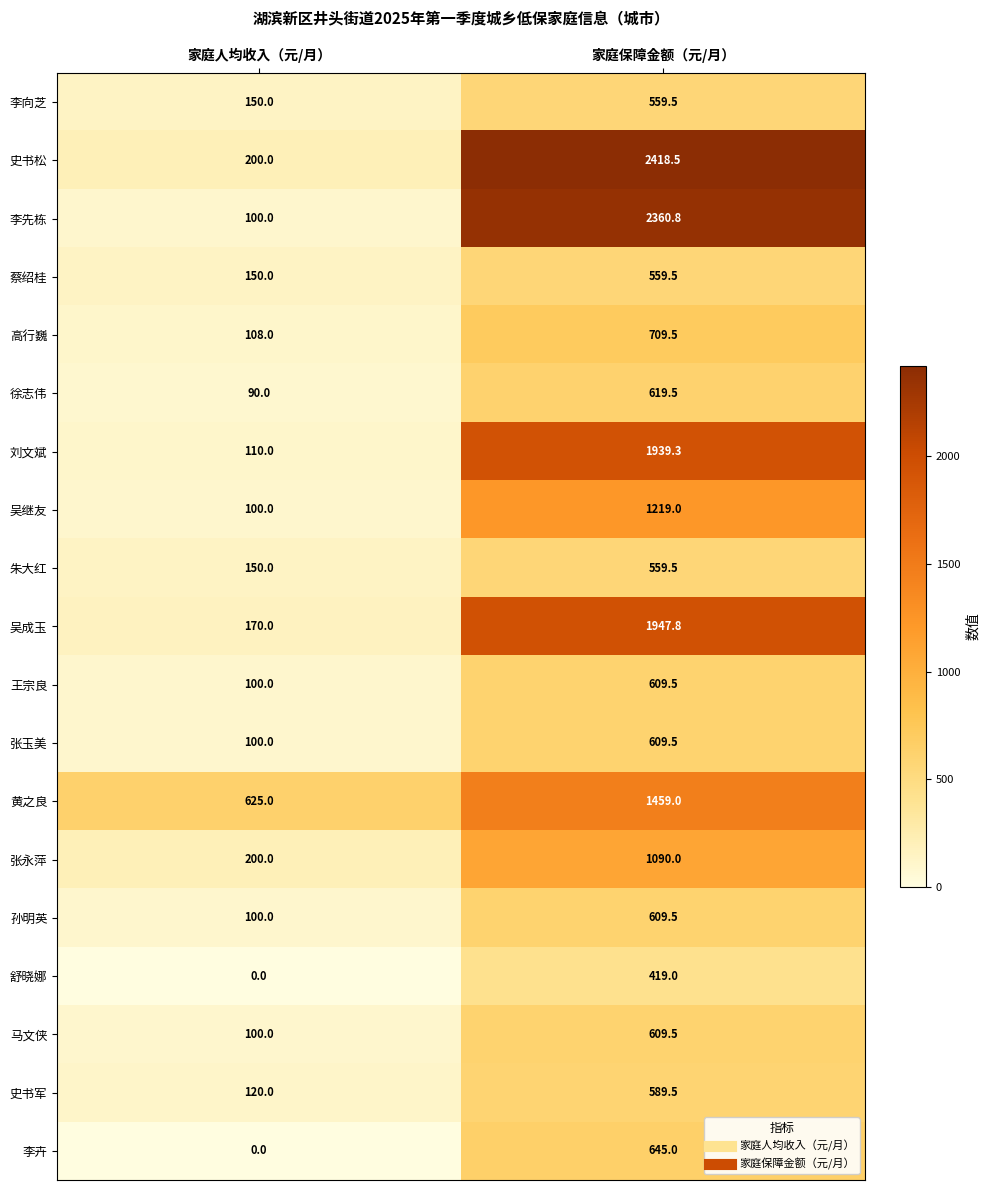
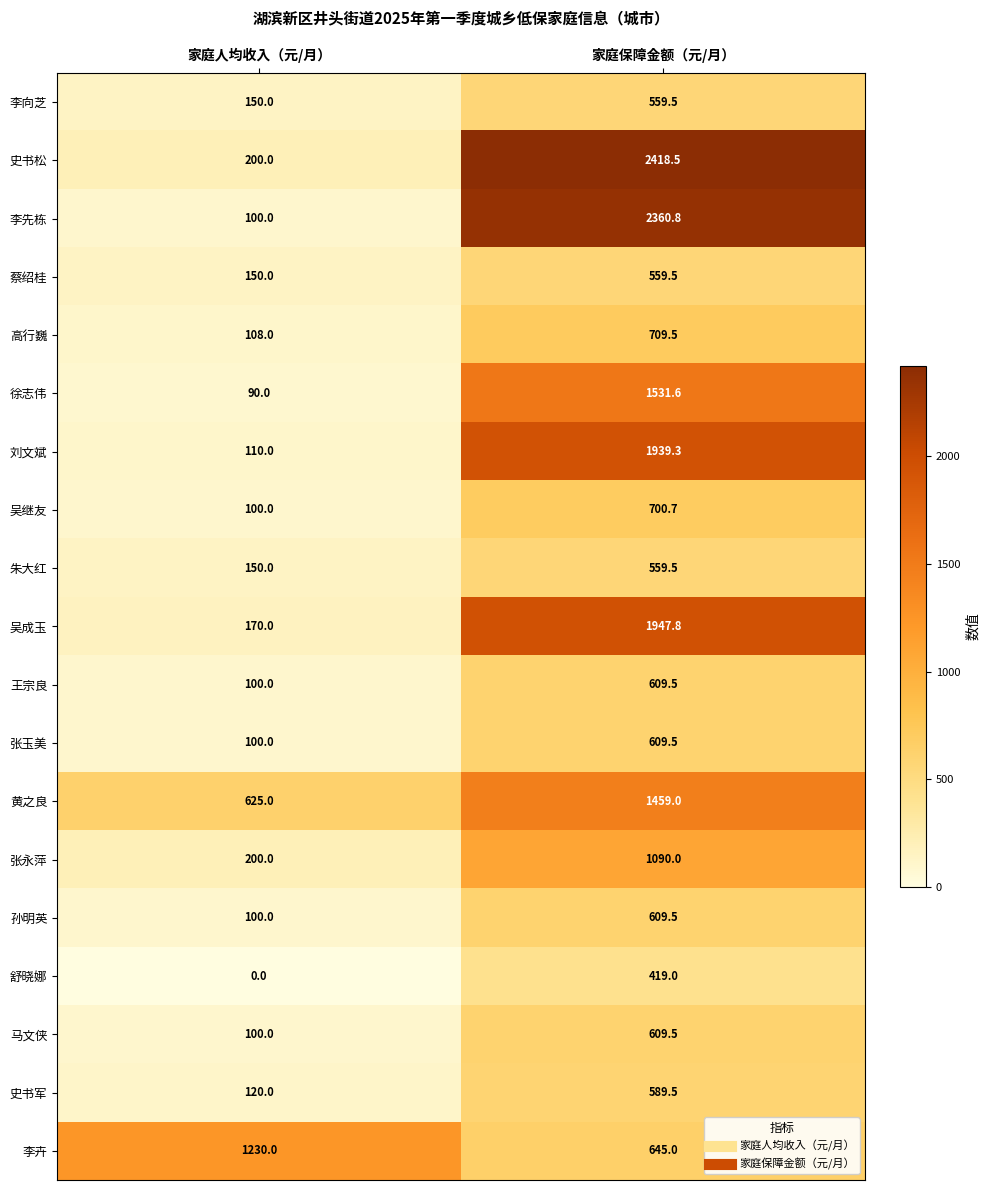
徐志伟, 家庭保障金额（元/月）: 619.5 -> 1531.6
吴继友, 家庭保障金额（元/月）: 1219.0 -> 700.7
李卉, 家庭人均收入（元/月）: 0.0 -> 1230.0
